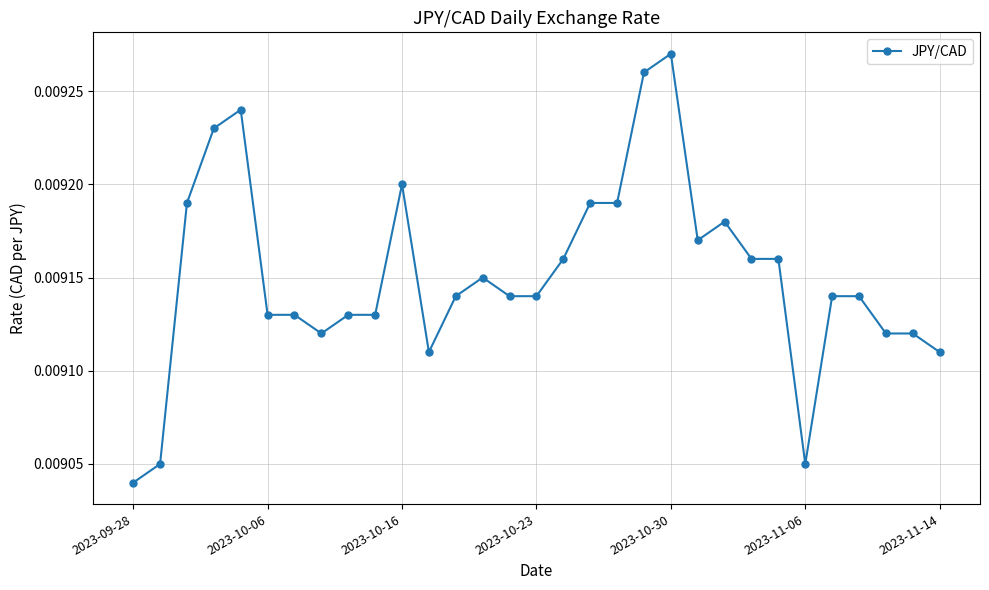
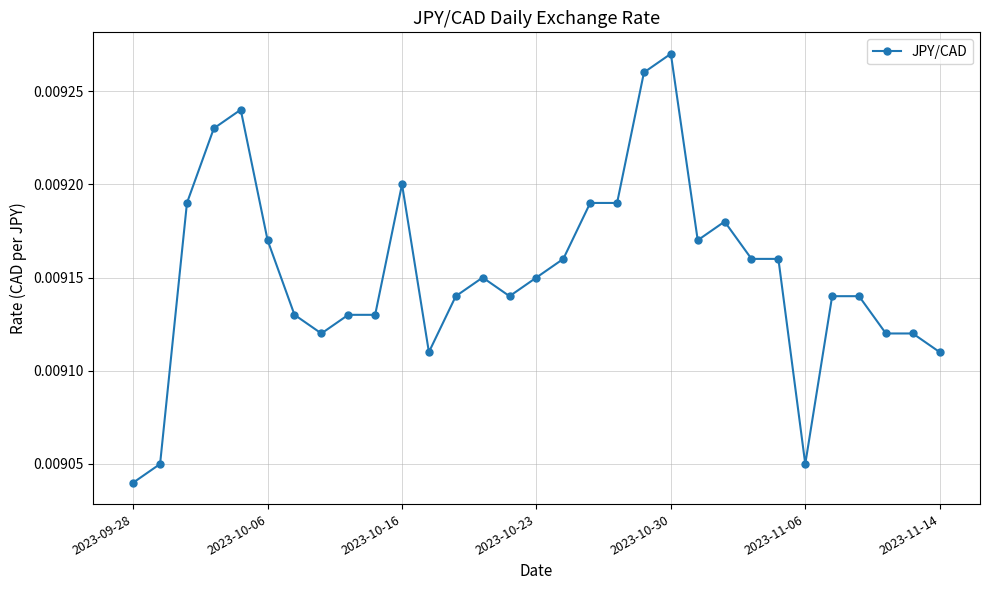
2023-10-06: 0.00913 -> 0.00917
2023-10-23: 0.00914 -> 0.00915
